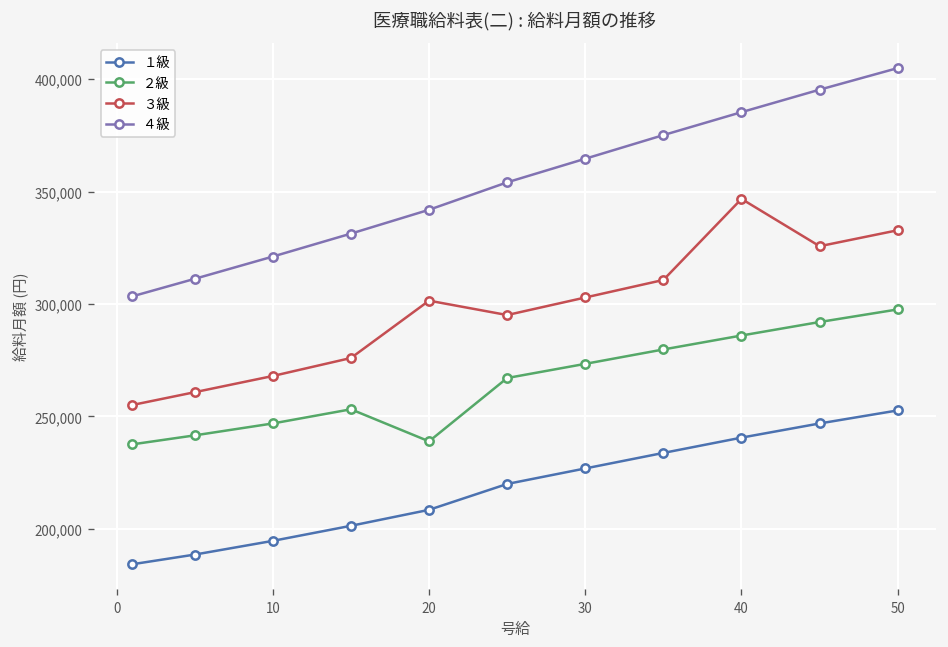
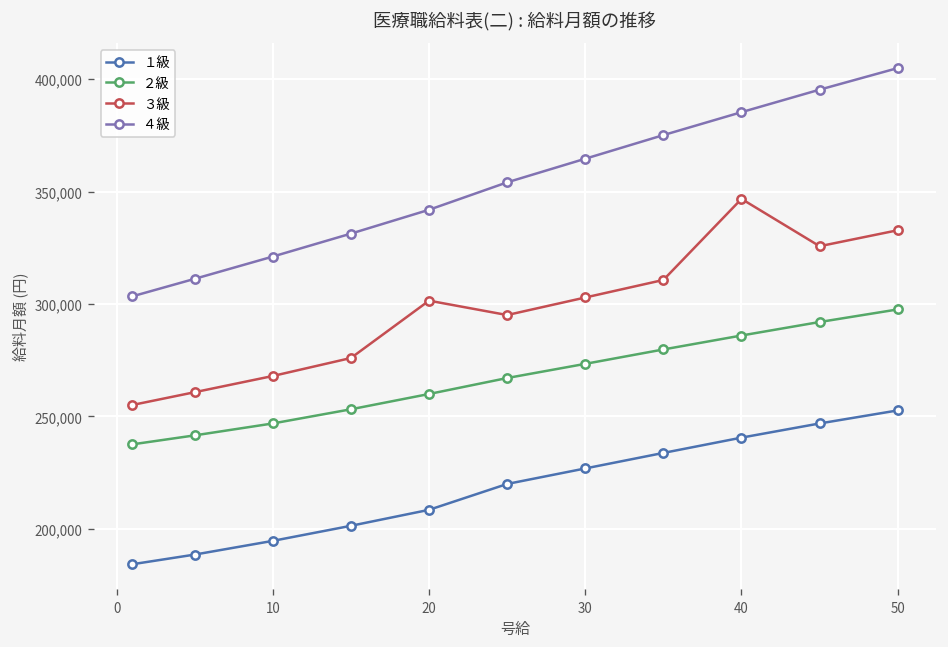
２級, 20: 239,000 -> 260,000
